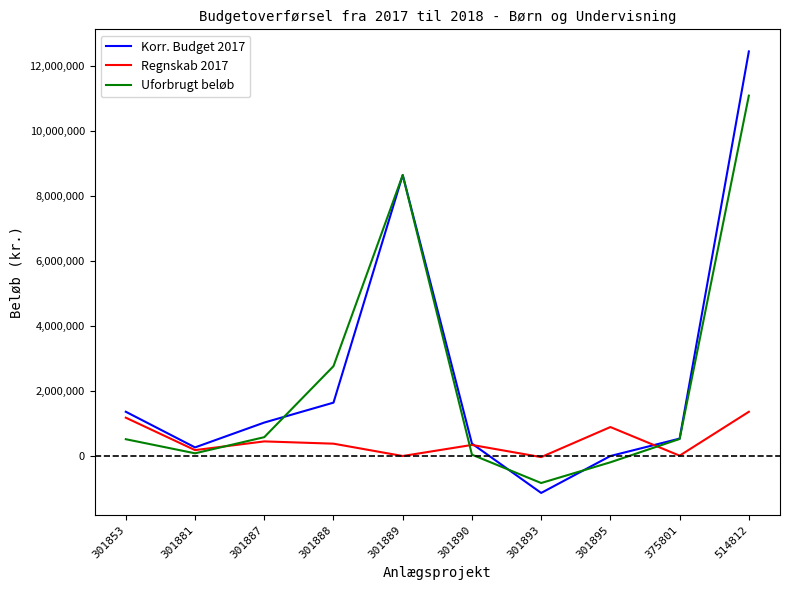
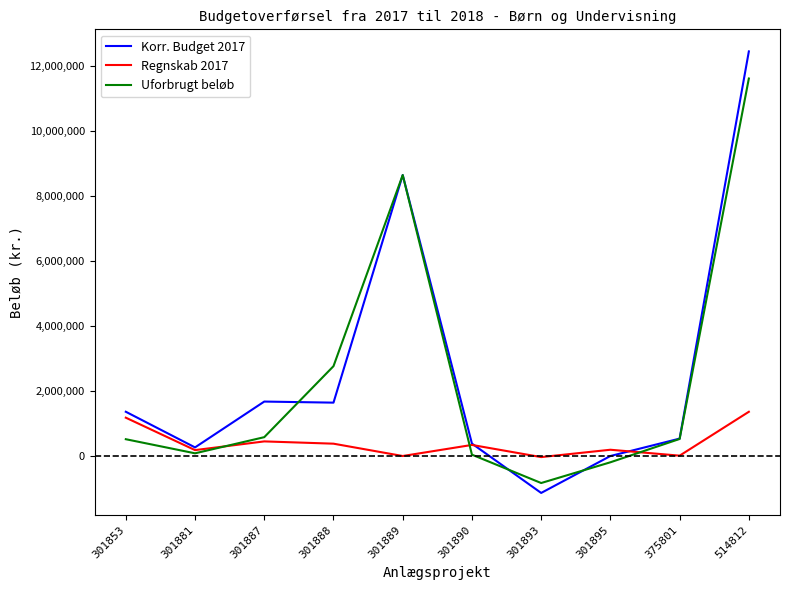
Korr. Budget 2017, 301887: 1,000,000 -> 1,700,000
Regnskab 2017, 301895: 900,000 -> 200,000
Uforbrugt beløb, 514812: 11,100,000 -> 11,600,000
